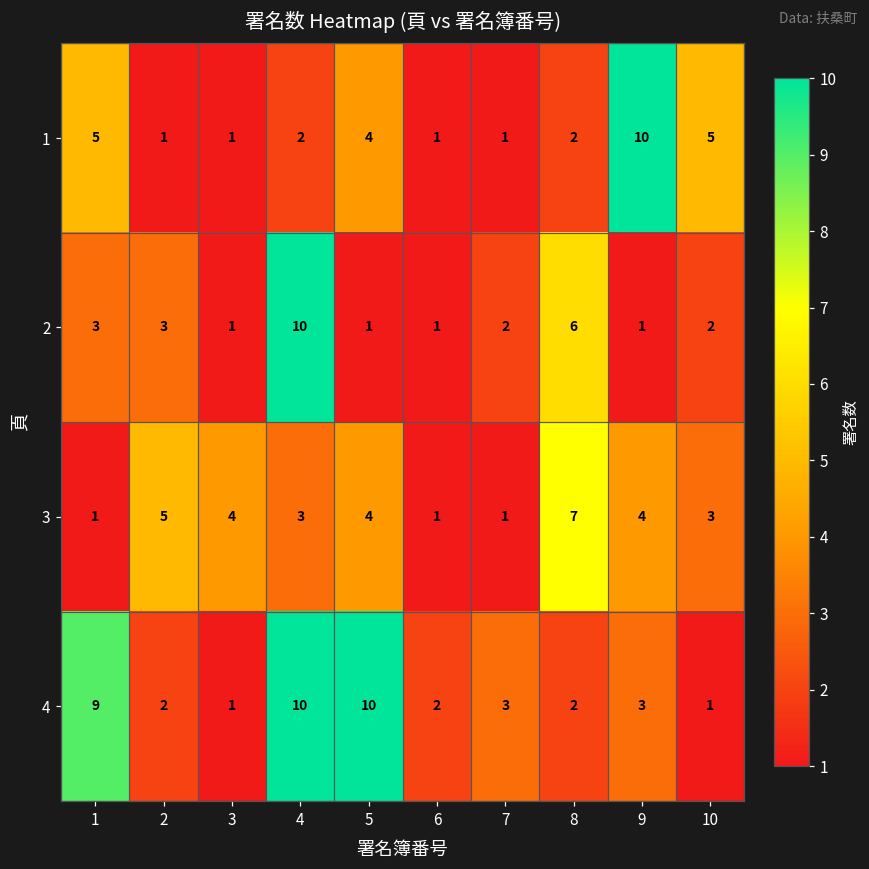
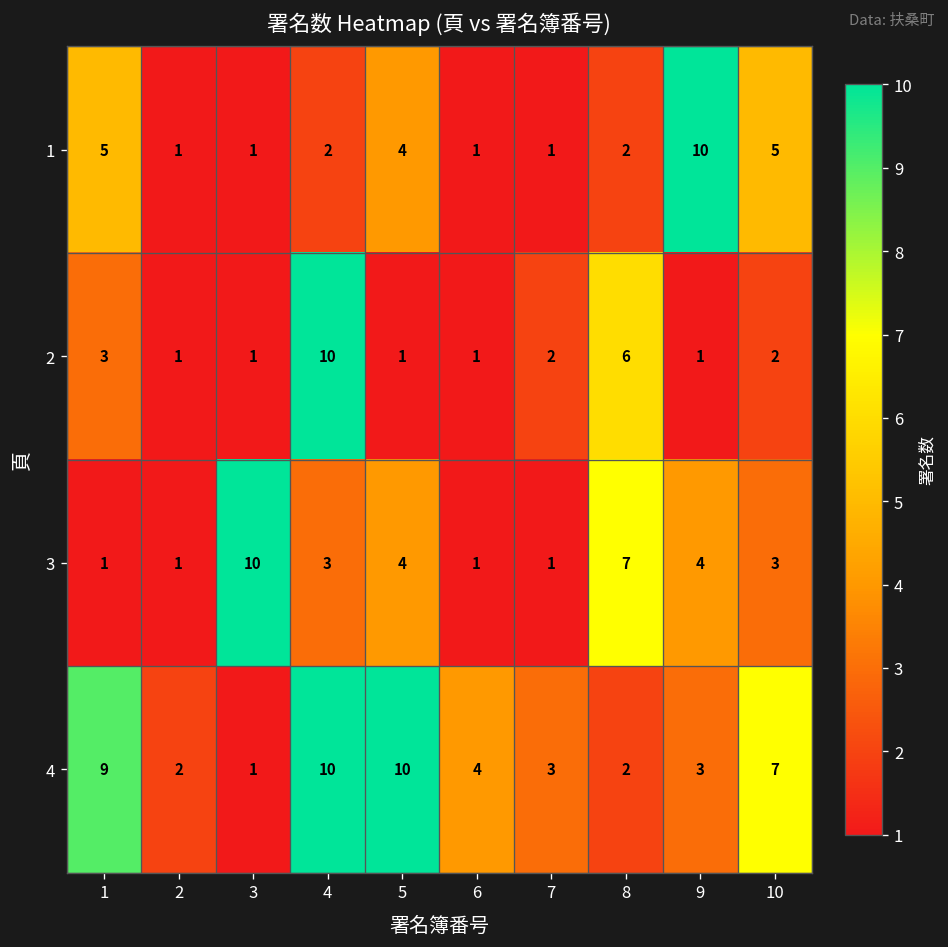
2, 2: 3 -> 1
3, 2: 5 -> 1
3, 3: 4 -> 10
4, 6: 2 -> 4
4, 10: 1 -> 7
